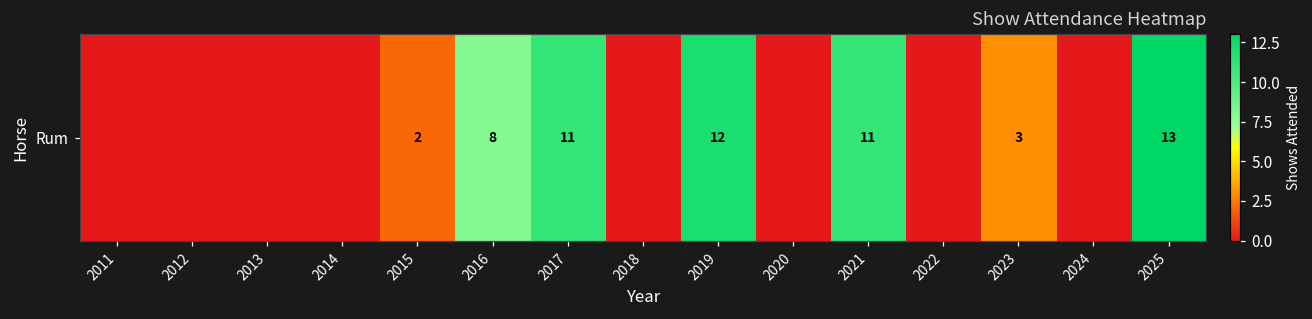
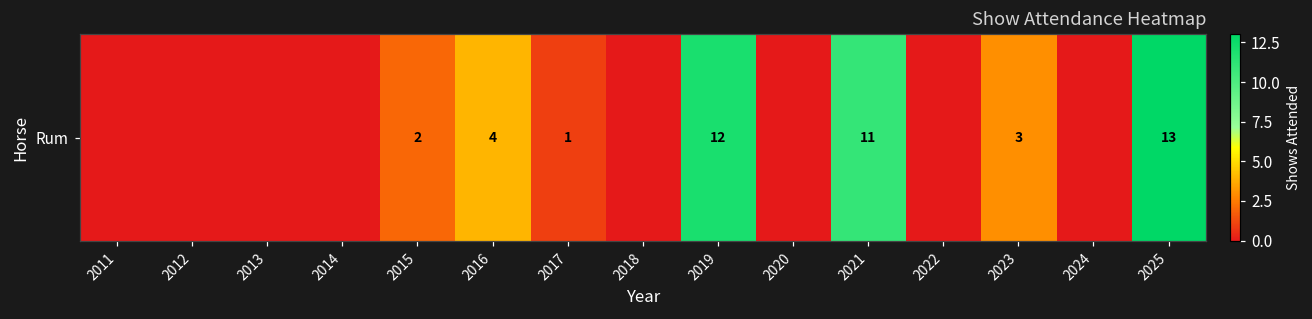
Rum, 2016: 8 -> 4
Rum, 2017: 11 -> 1
